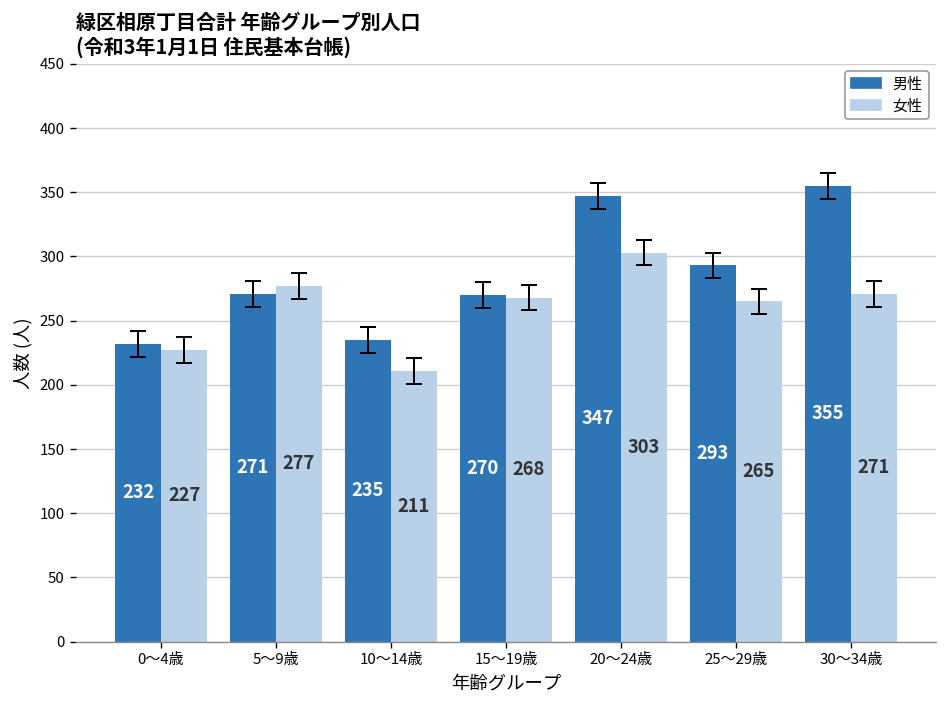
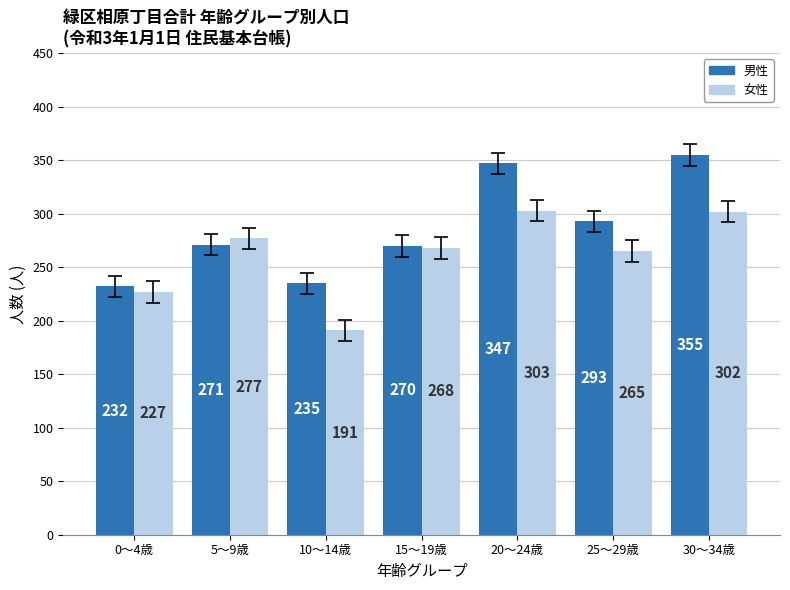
女性, 10～14歳: 211 -> 191
女性, 30～34歳: 271 -> 302
